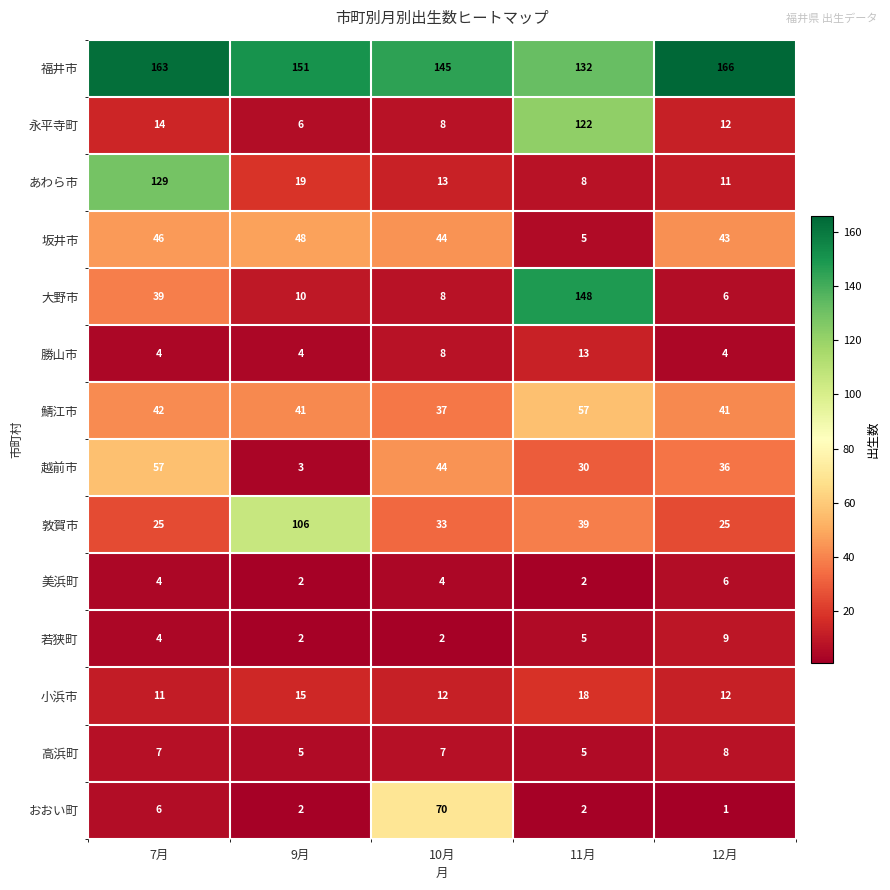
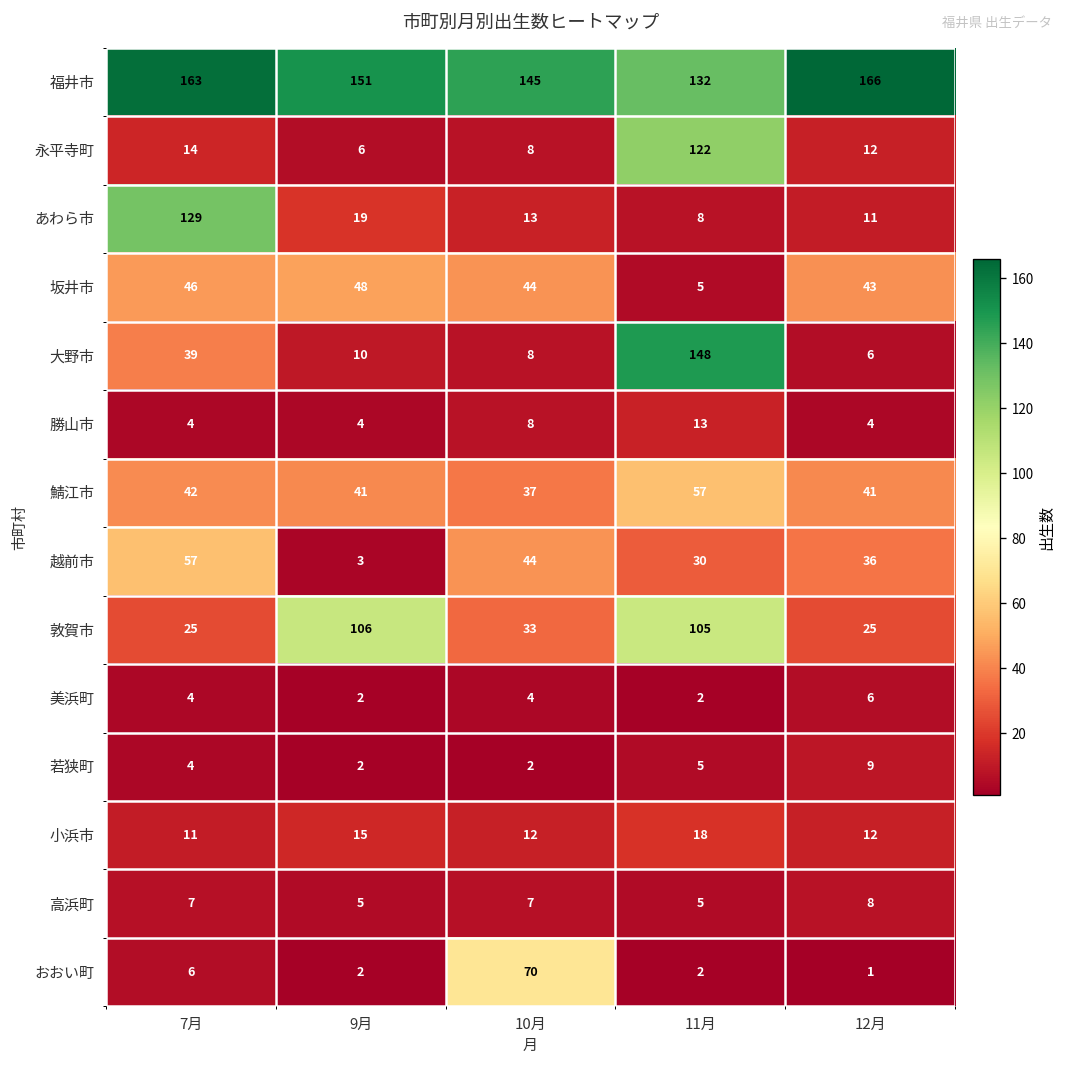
敦賀市, 11月: 39 -> 105
